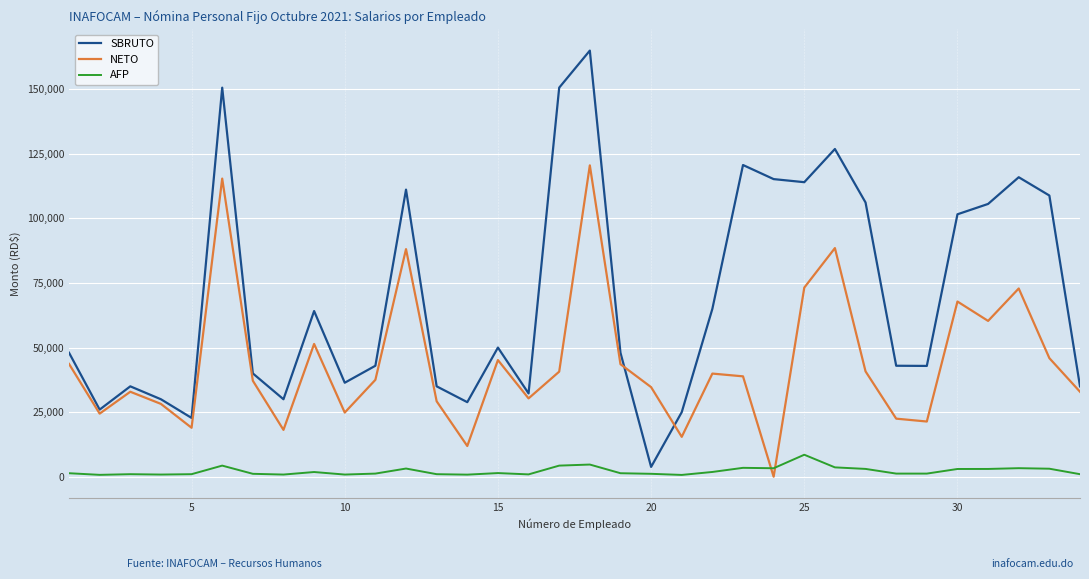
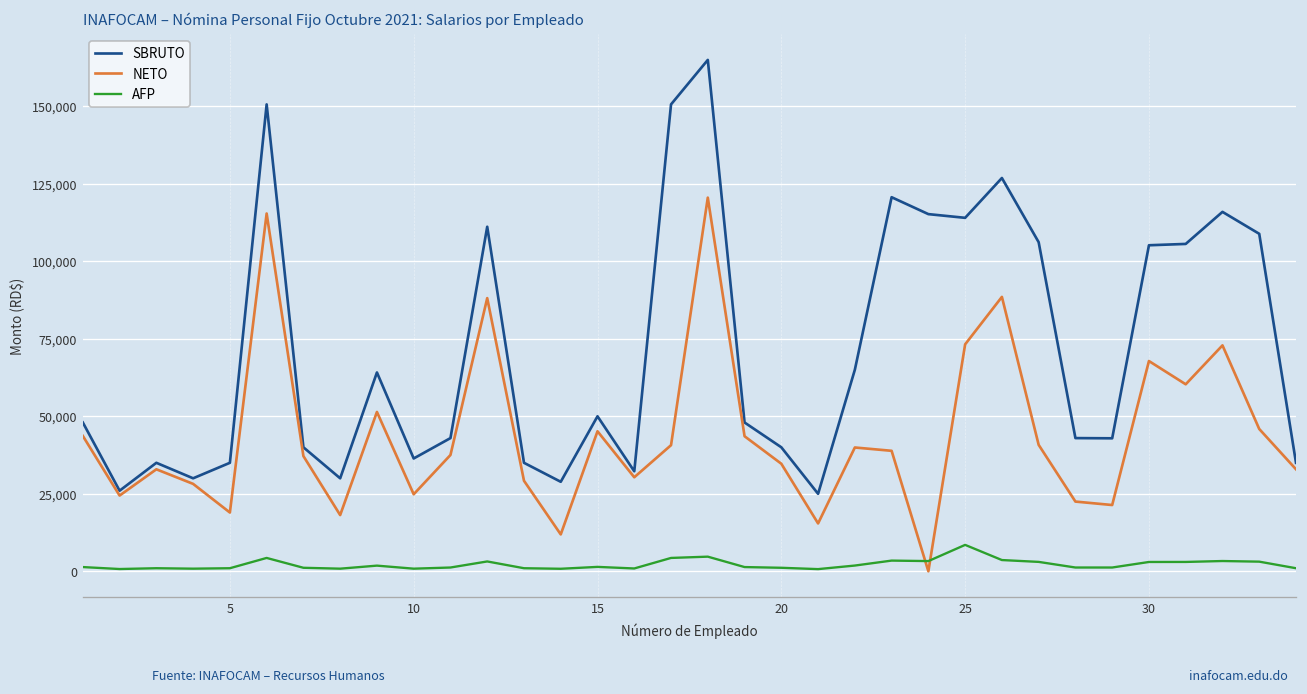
SBRUTO, 5: 23,000 -> 35,000
SBRUTO, 20: 4,000 -> 40,000
SBRUTO, 30: 102,000 -> 105,000
